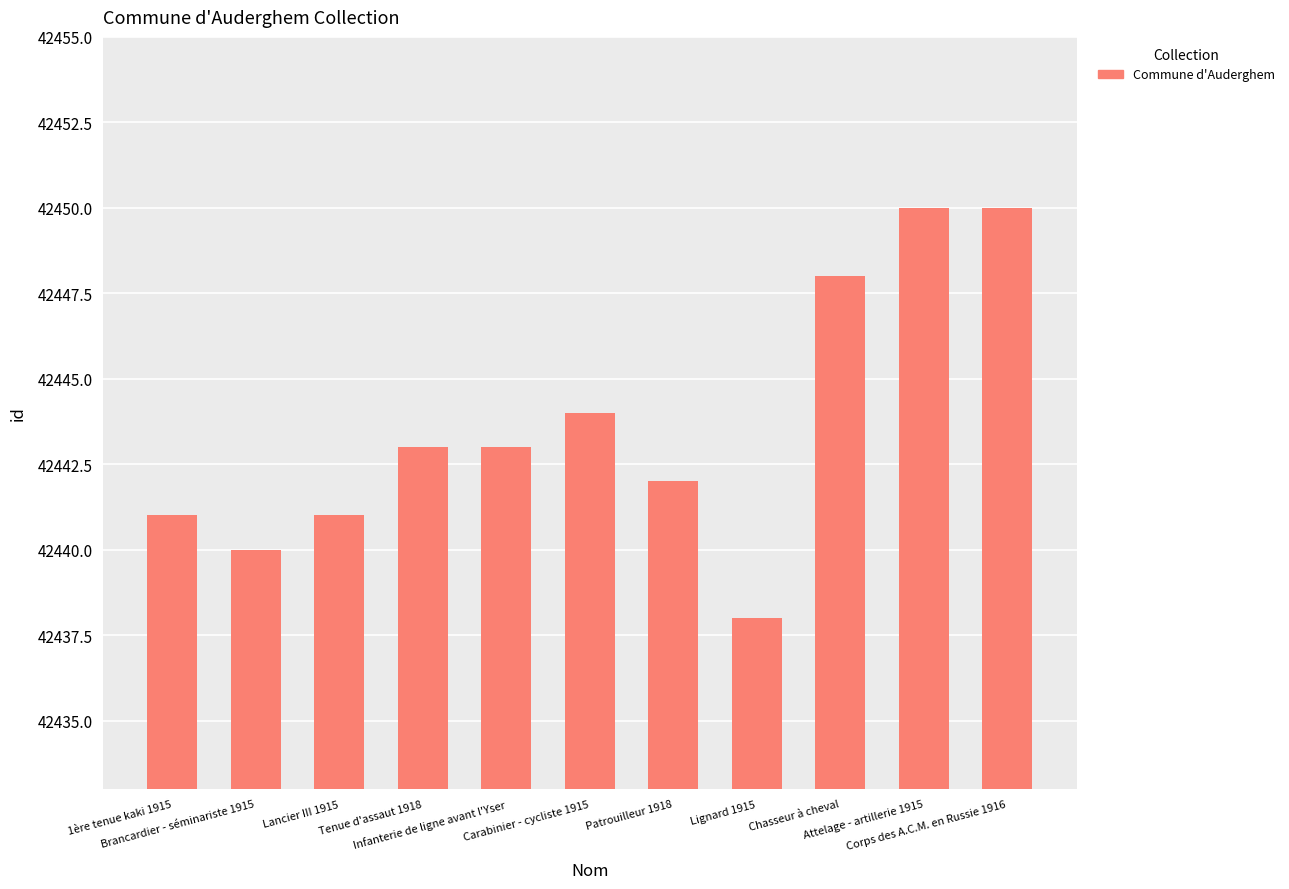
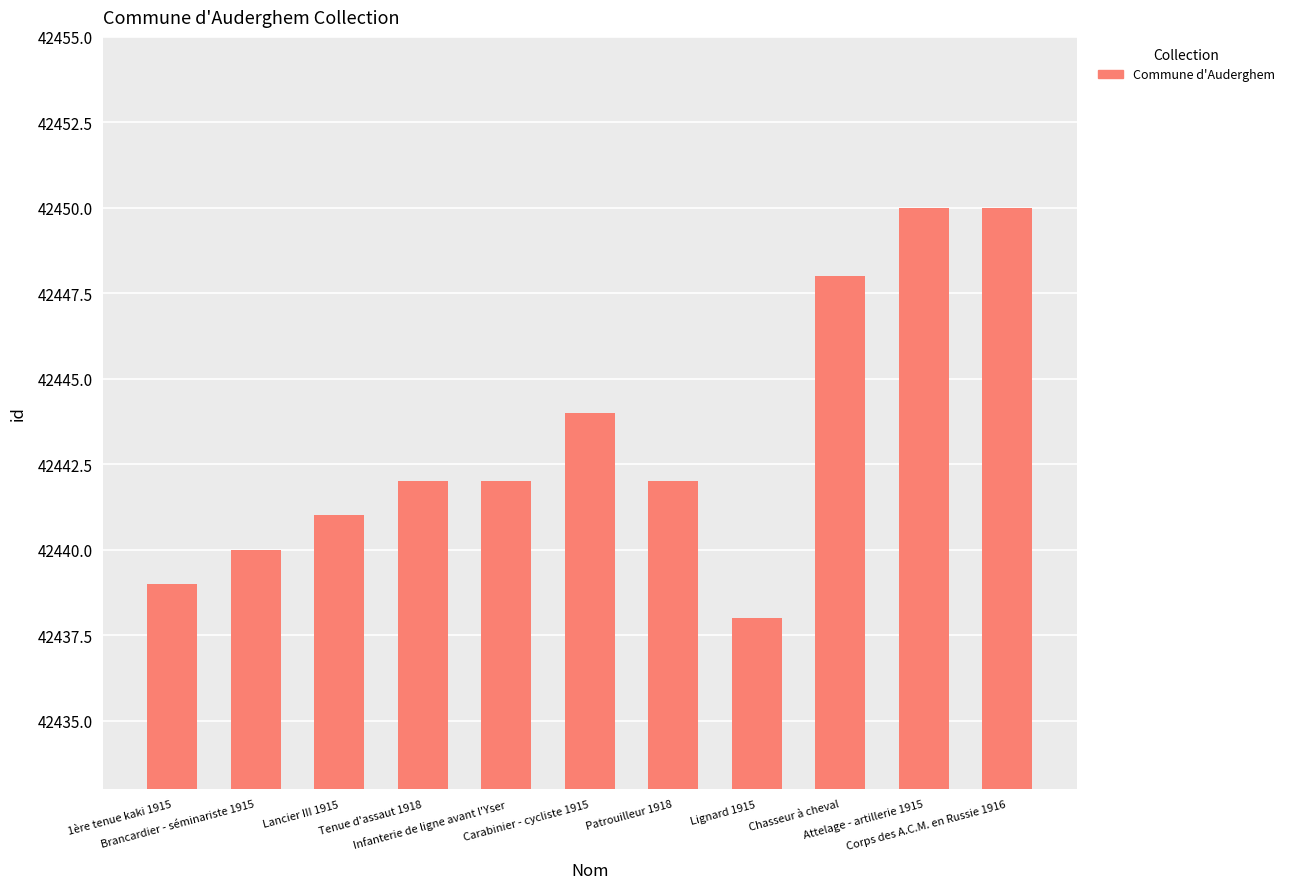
1ère tenue kaki 1915: 42441 -> 42439
Tenue d'assaut 1918: 42443 -> 42442
Infanterie de ligne avant l'Yser: 42443 -> 42442
